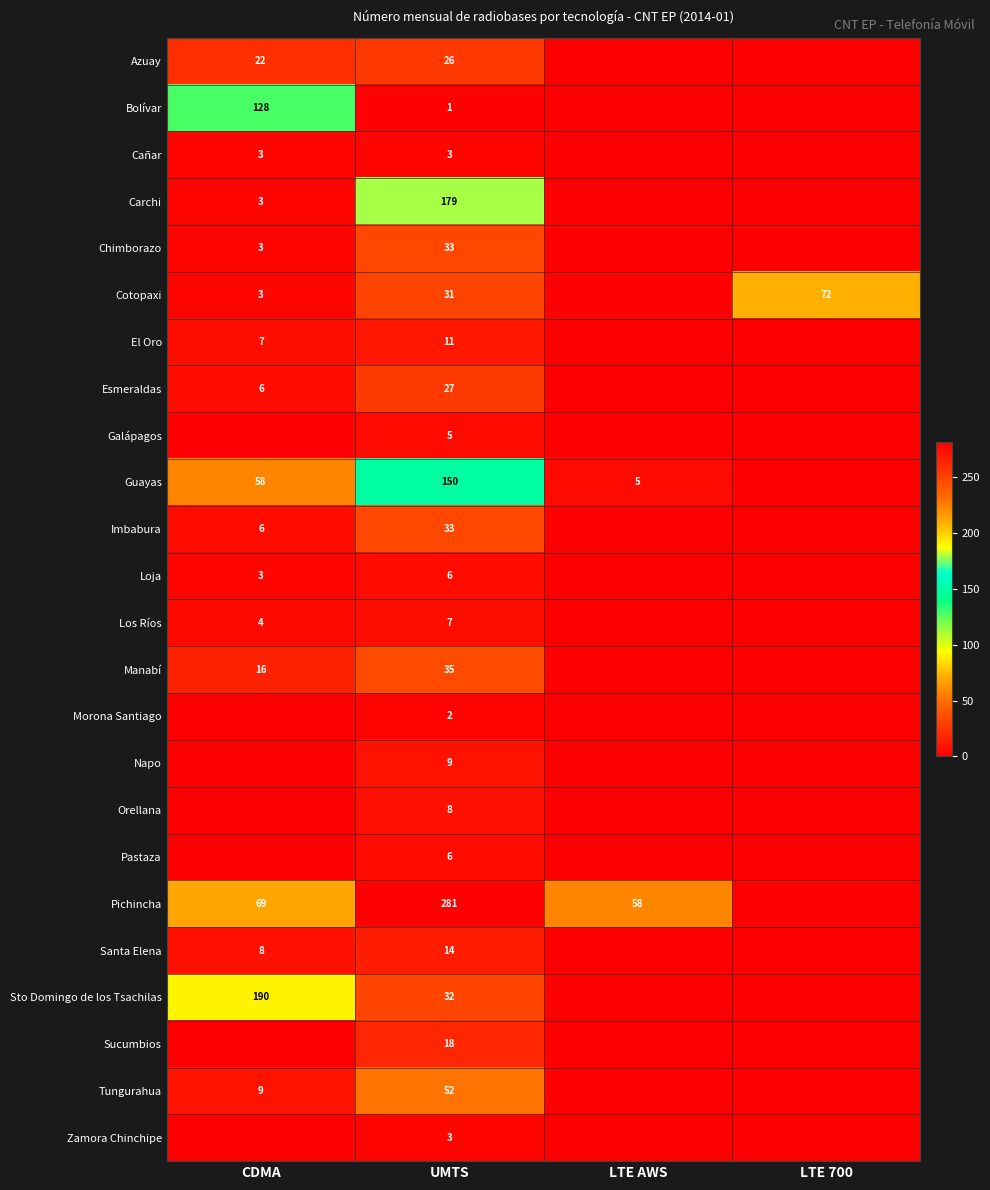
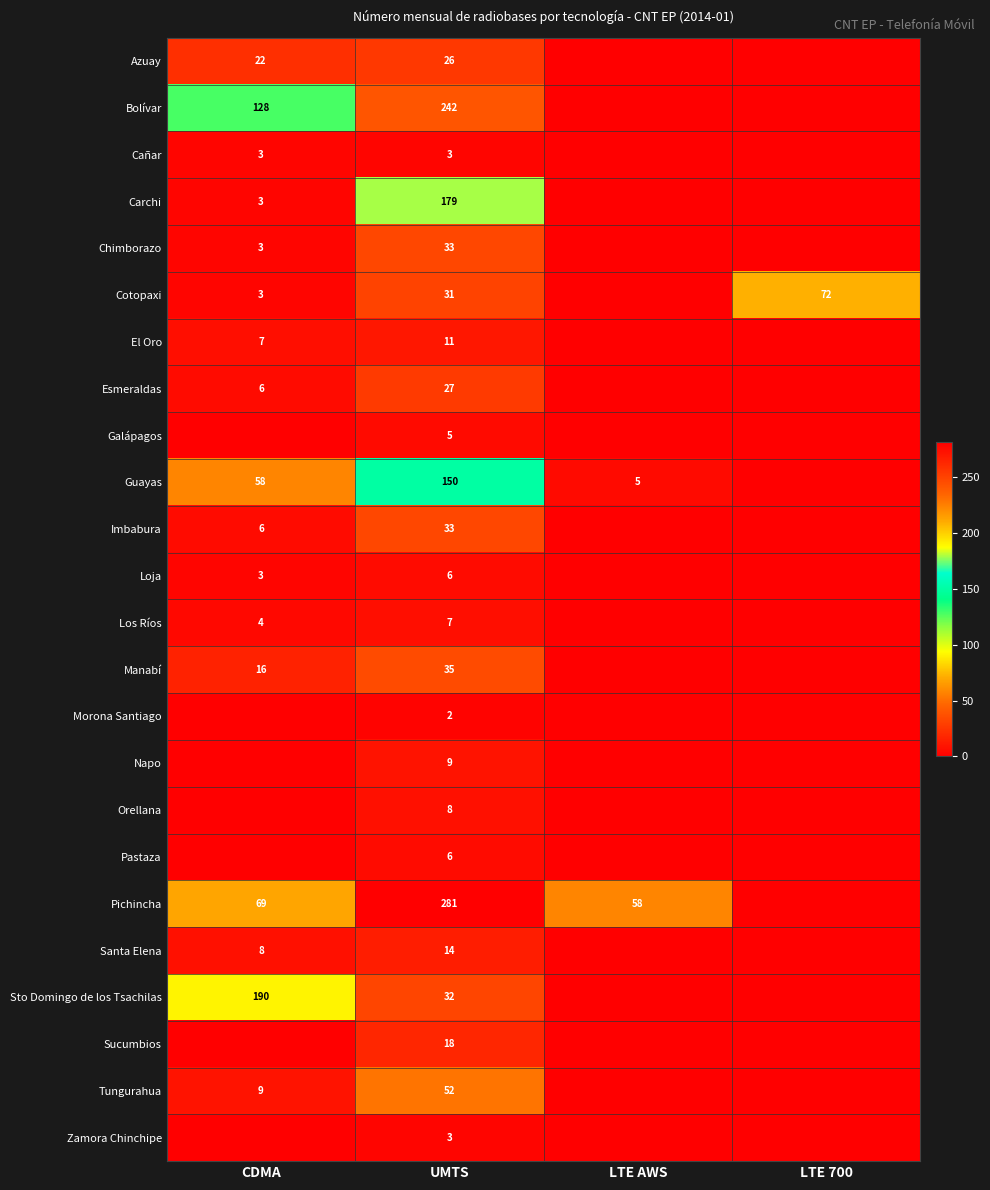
Bolívar, UMTS: 1 -> 242
